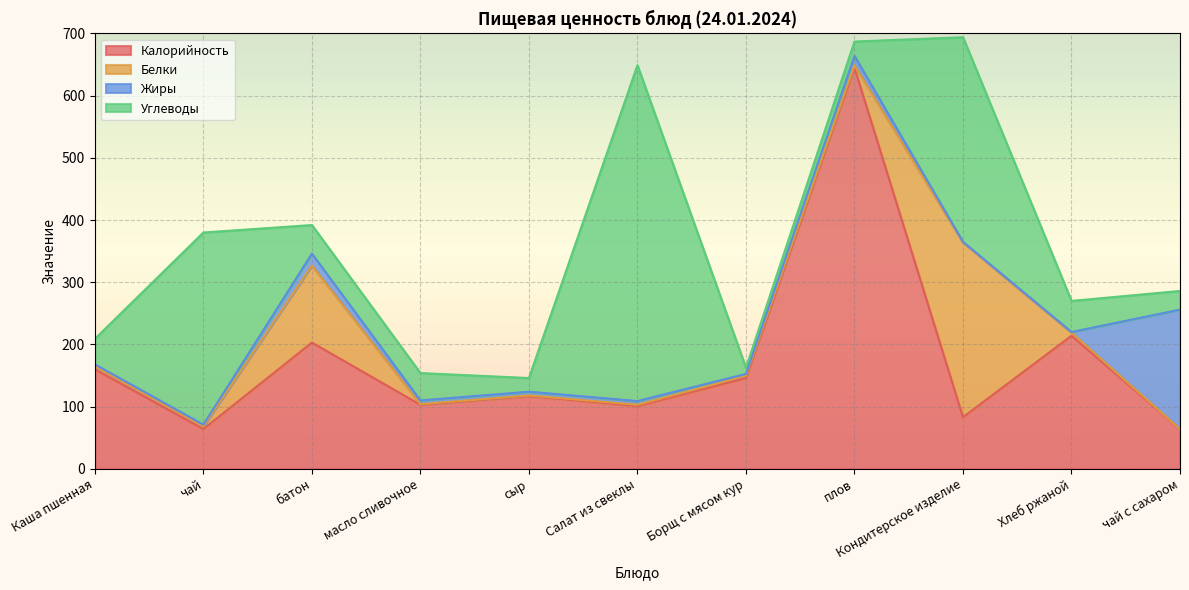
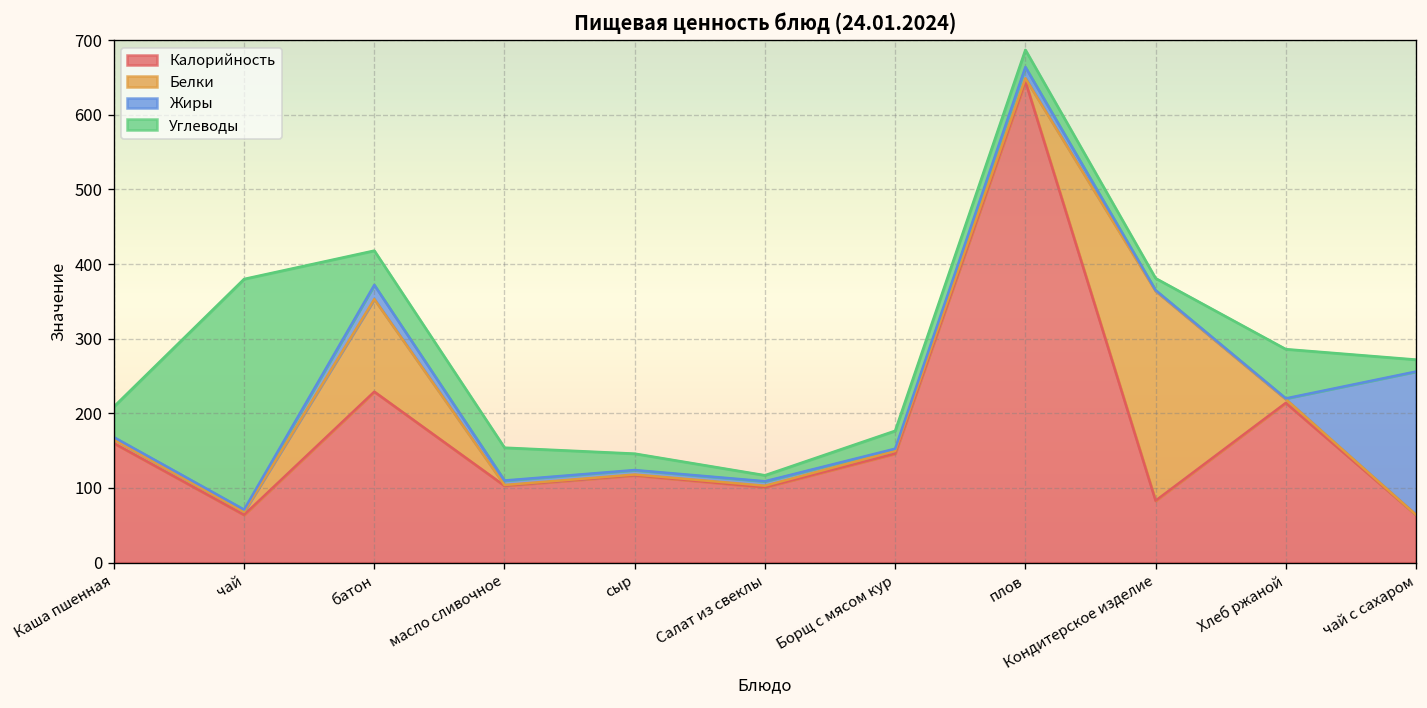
Калорийность, батон: 200 -> 230
Углеводы, Салат из свеклы: 540 -> 10
Углеводы, Борщ с мясом кур: 10 -> 20
Углеводы, Кондитерское изделие: 330 -> 20
Углеводы, Хлеб ржаной: 50 -> 70
Углеводы, чай с сахаром: 30 -> 20
